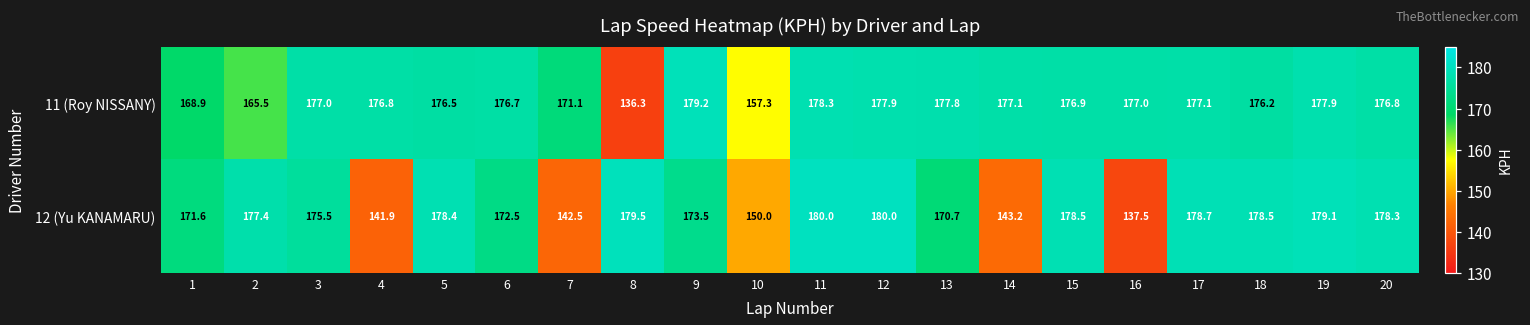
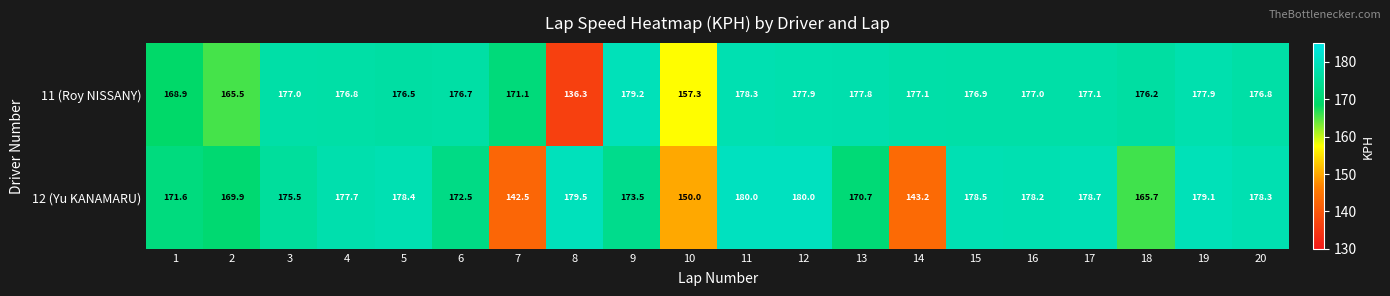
12 (Yu KANAMARU), 2: 177.4 -> 169.9
12 (Yu KANAMARU), 4: 141.9 -> 177.7
12 (Yu KANAMARU), 16: 137.5 -> 178.2
12 (Yu KANAMARU), 18: 178.5 -> 165.7
